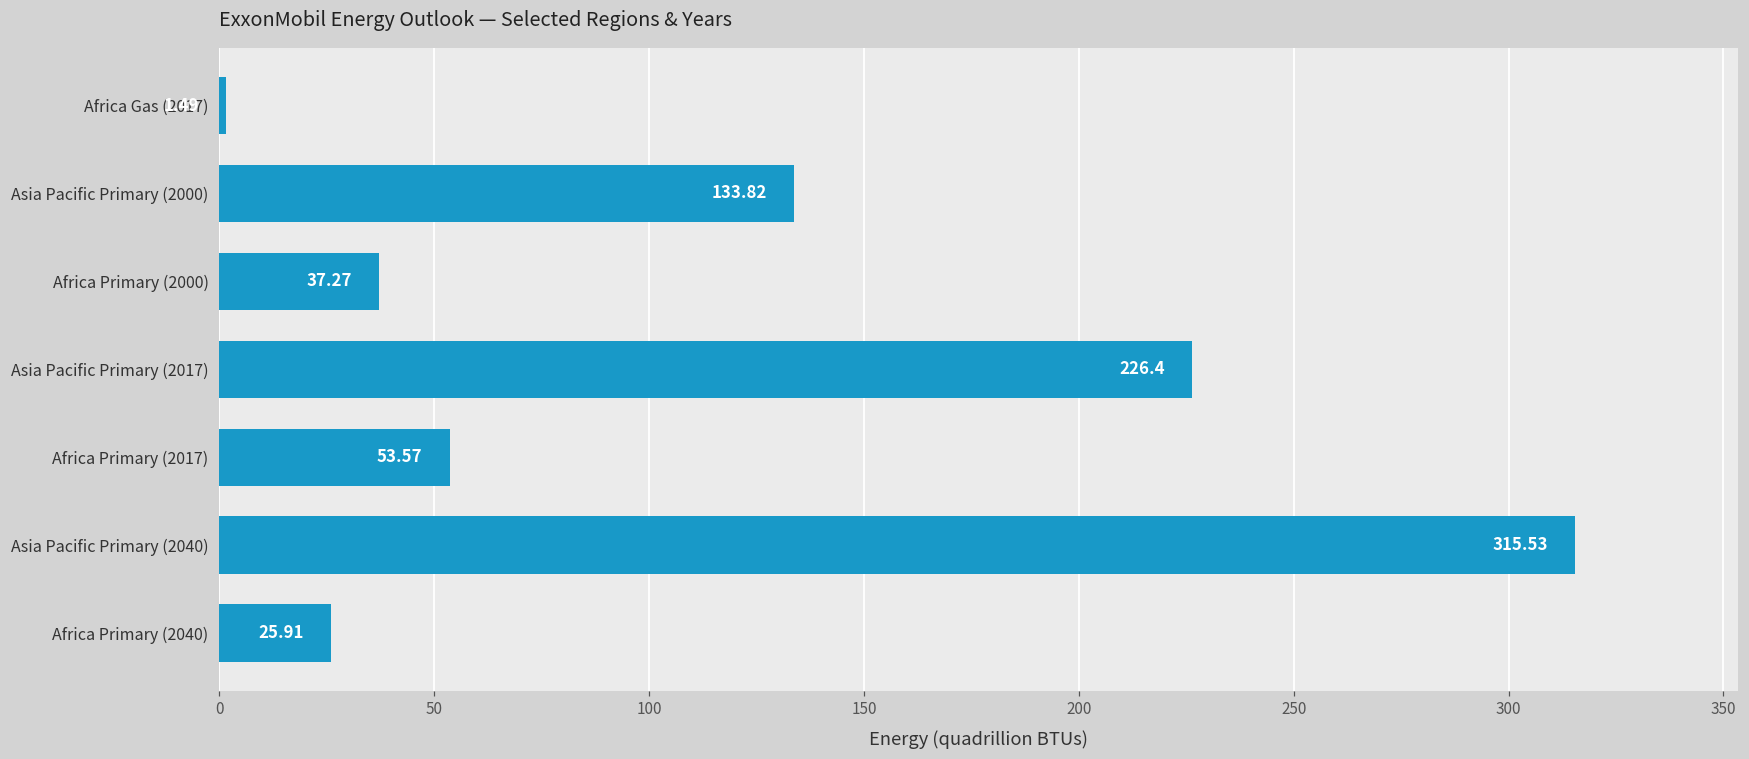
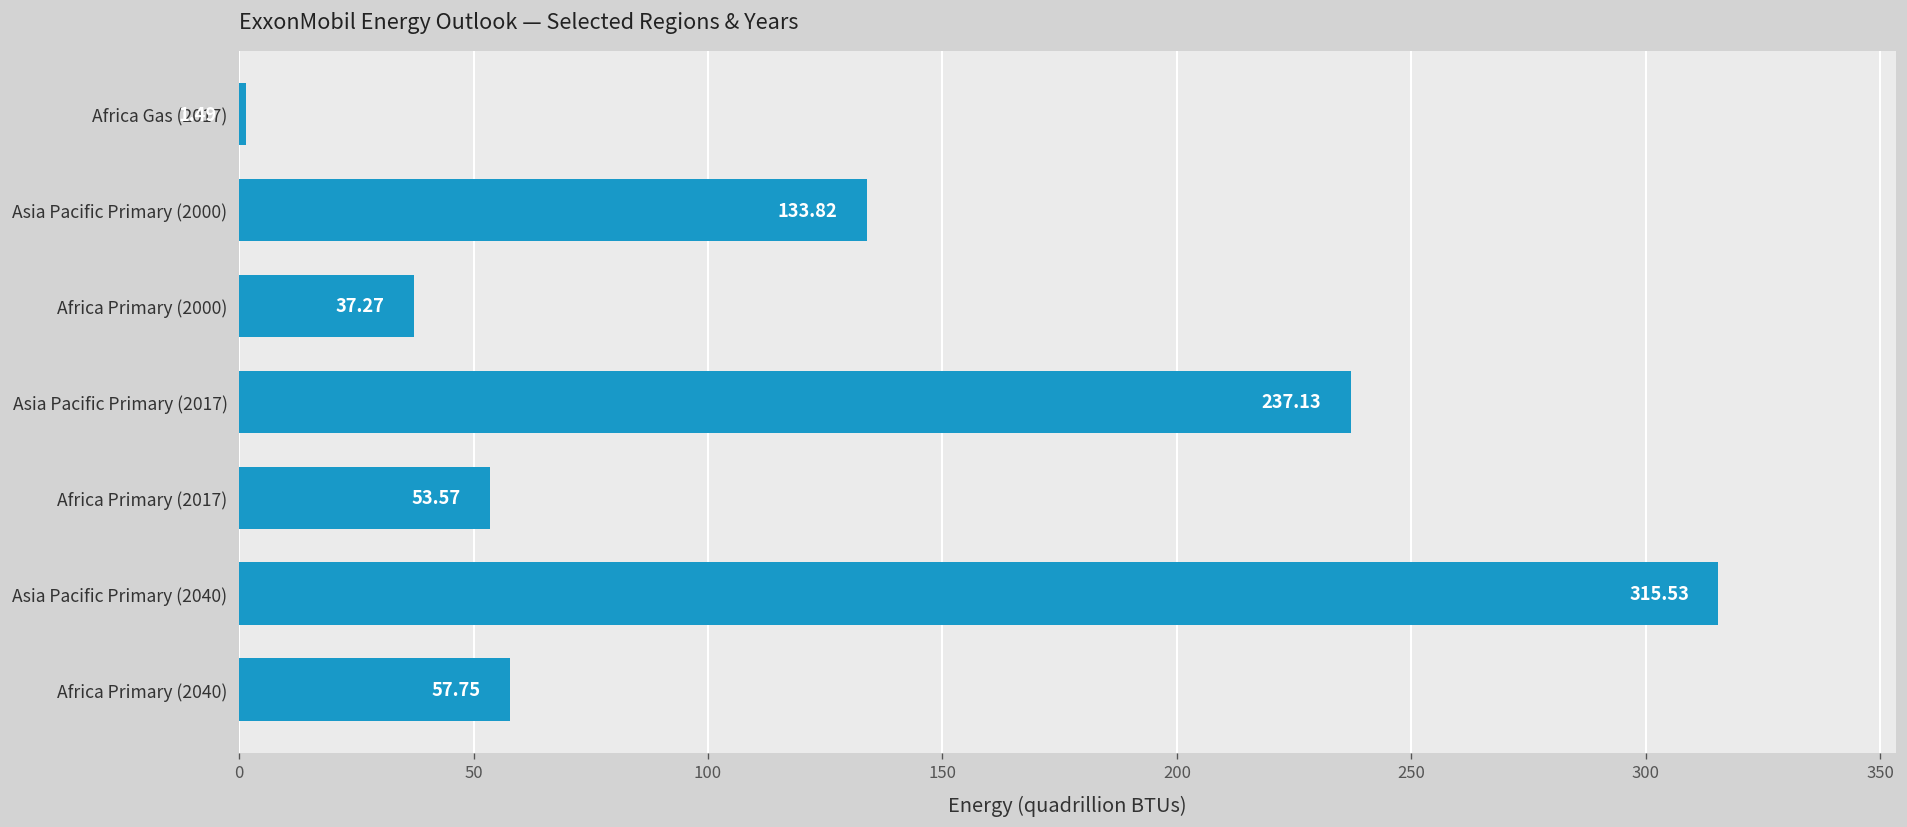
Asia Pacific Primary (2017): 226.4 -> 237.13
Africa Primary (2040): 25.91 -> 57.75
